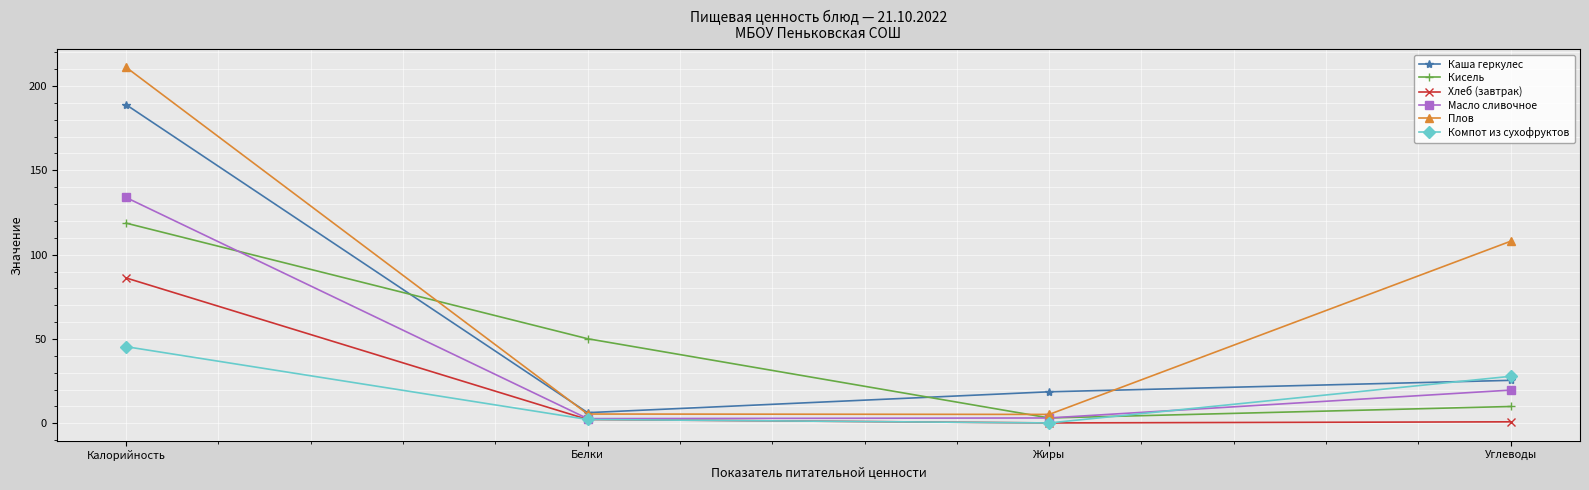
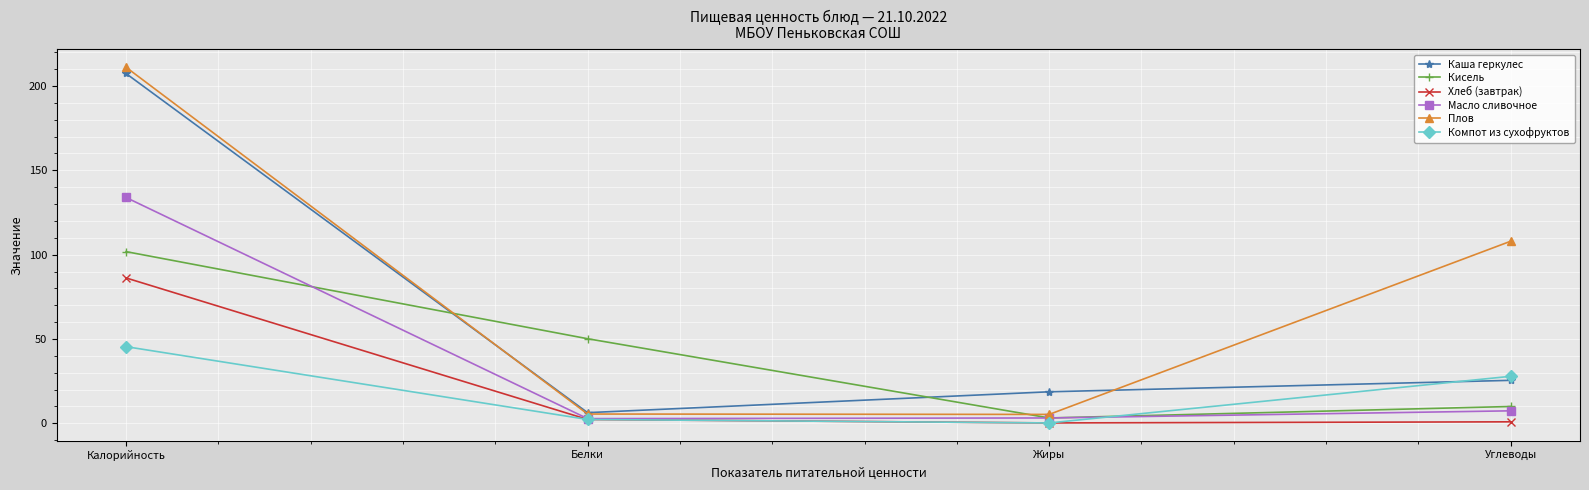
Каша геркулес, Калорийность: 189 -> 207
Кисель, Калорийность: 119 -> 102
Масло сливочное, Углеводы: 20 -> 7
